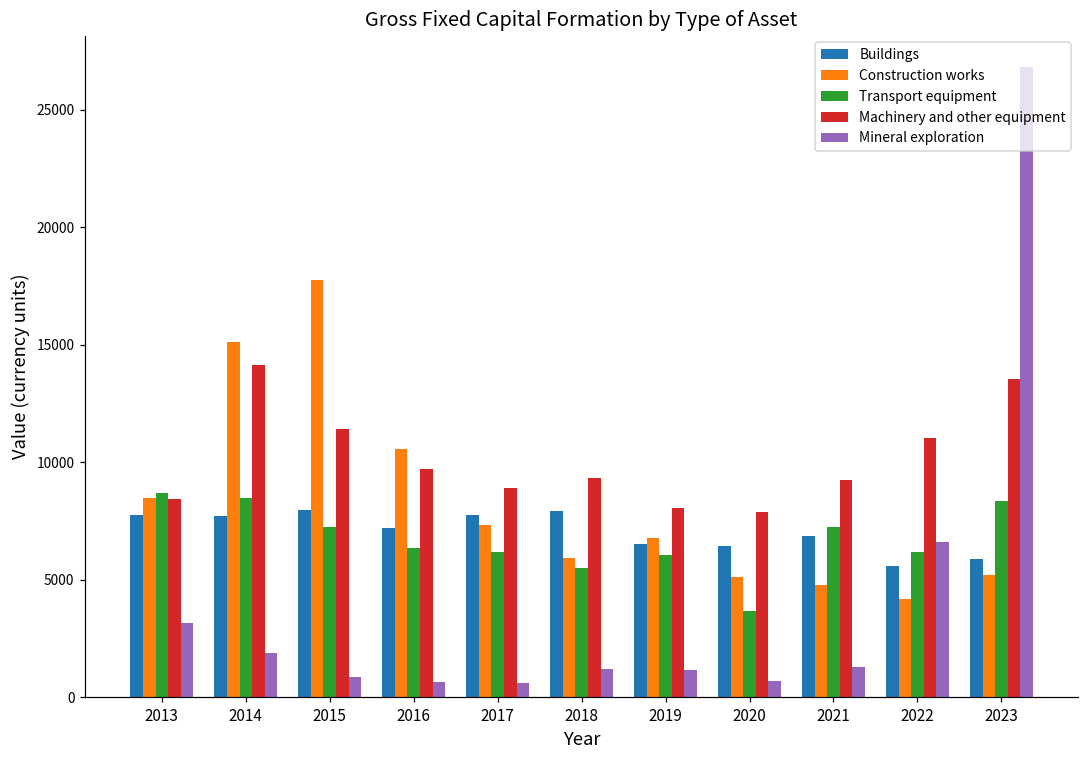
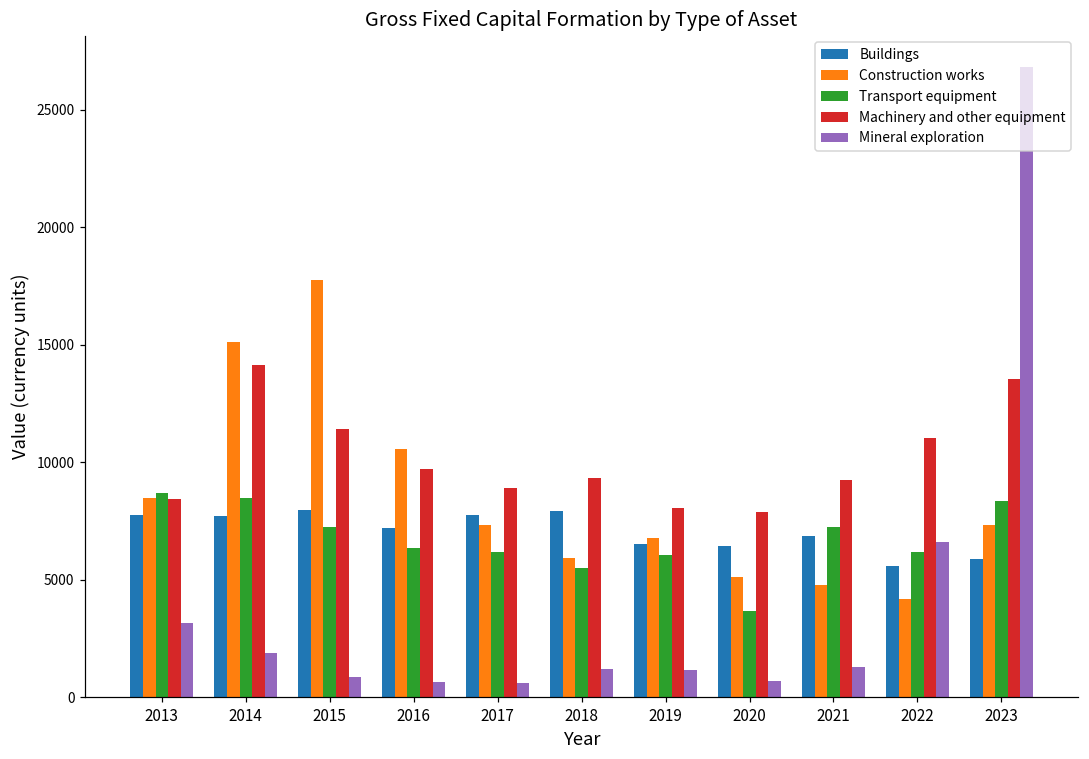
Construction works, 2023: 5200 -> 7300
